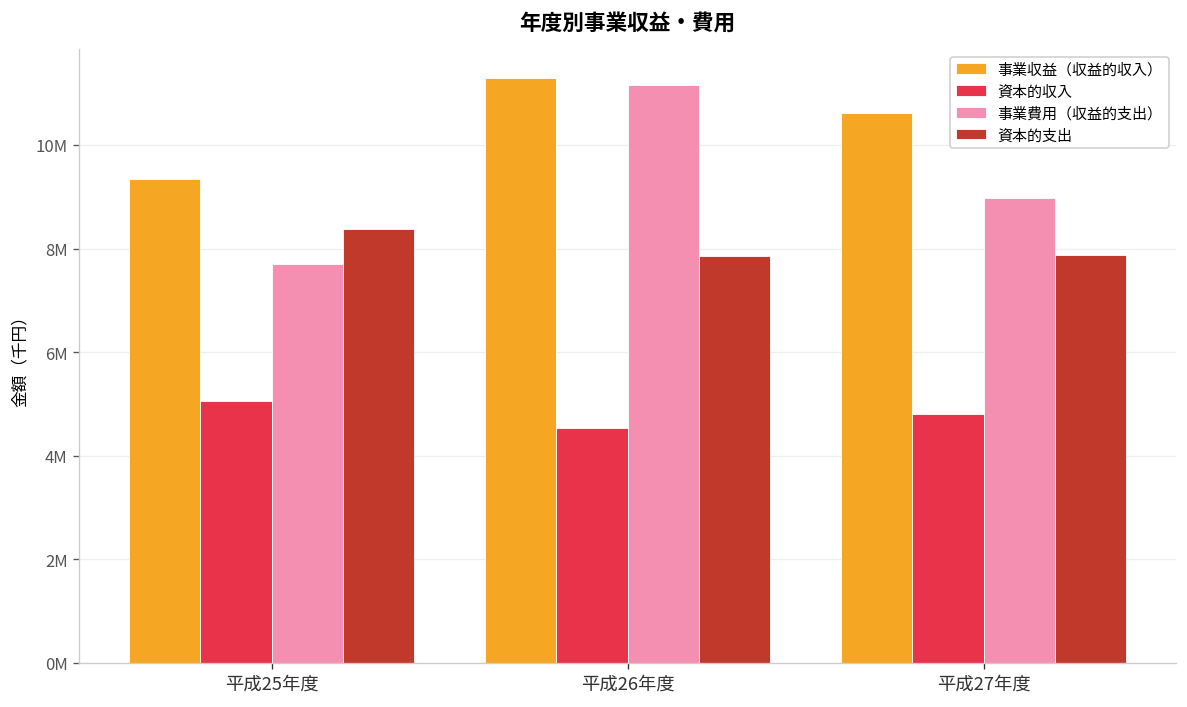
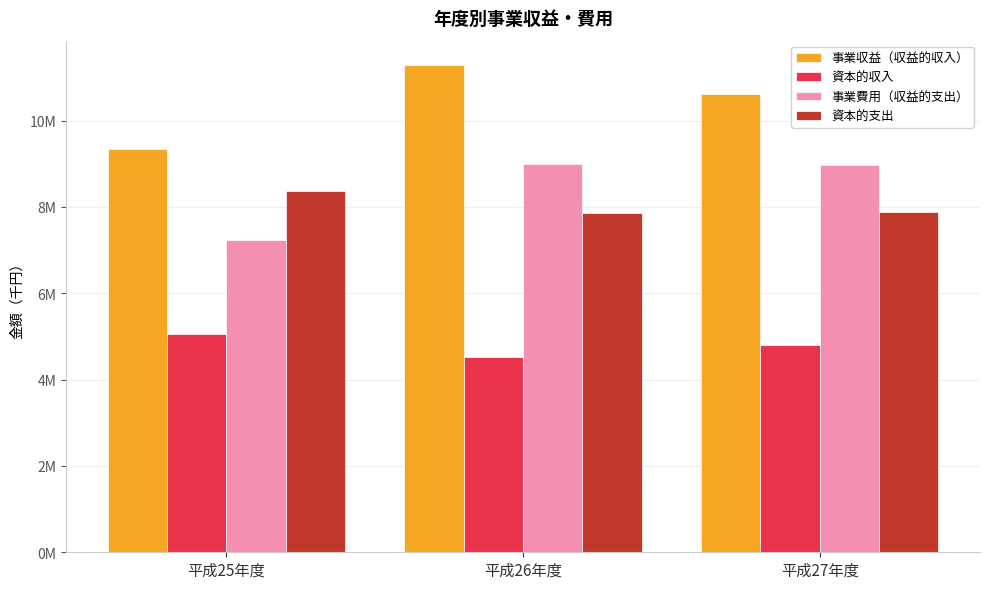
事業費用（収益的支出）, 平成25年度: 7700000 -> 7200000
事業費用（収益的支出）, 平成26年度: 11200000 -> 9000000
